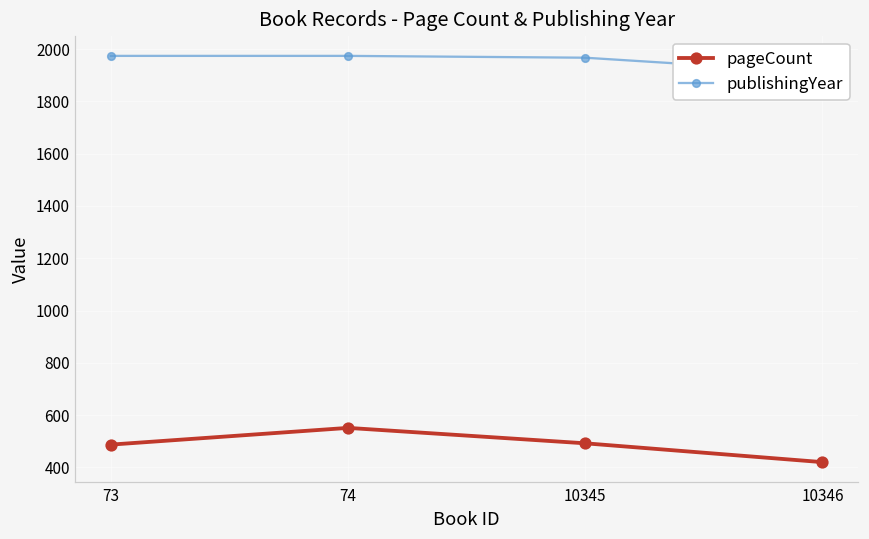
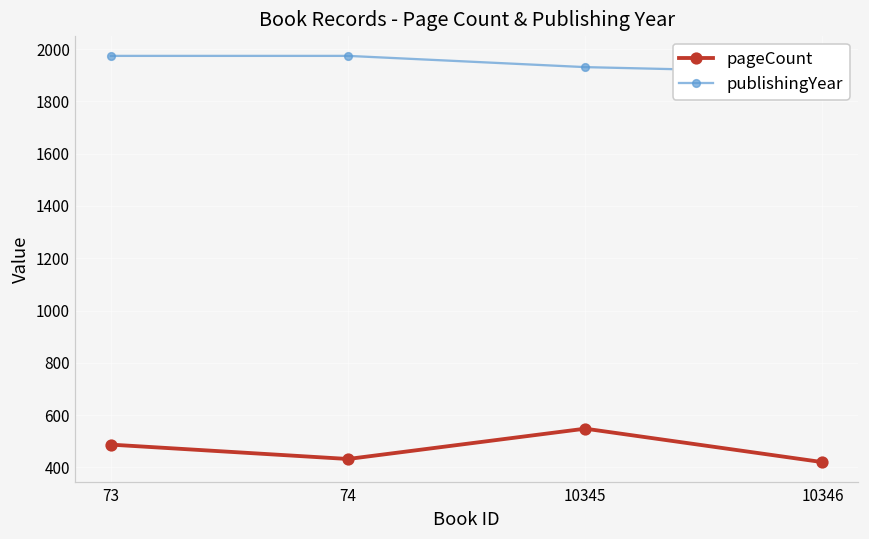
pageCount, 74: 550 -> 430
pageCount, 10345: 490 -> 550
publishingYear, 10345: 1970 -> 1930
